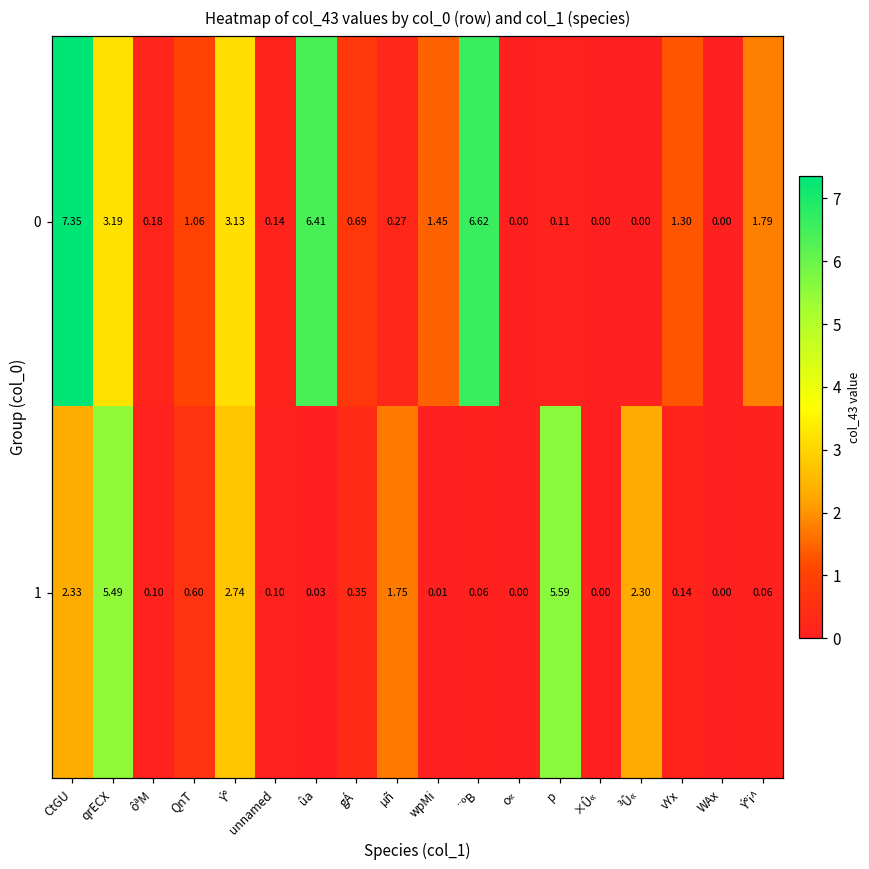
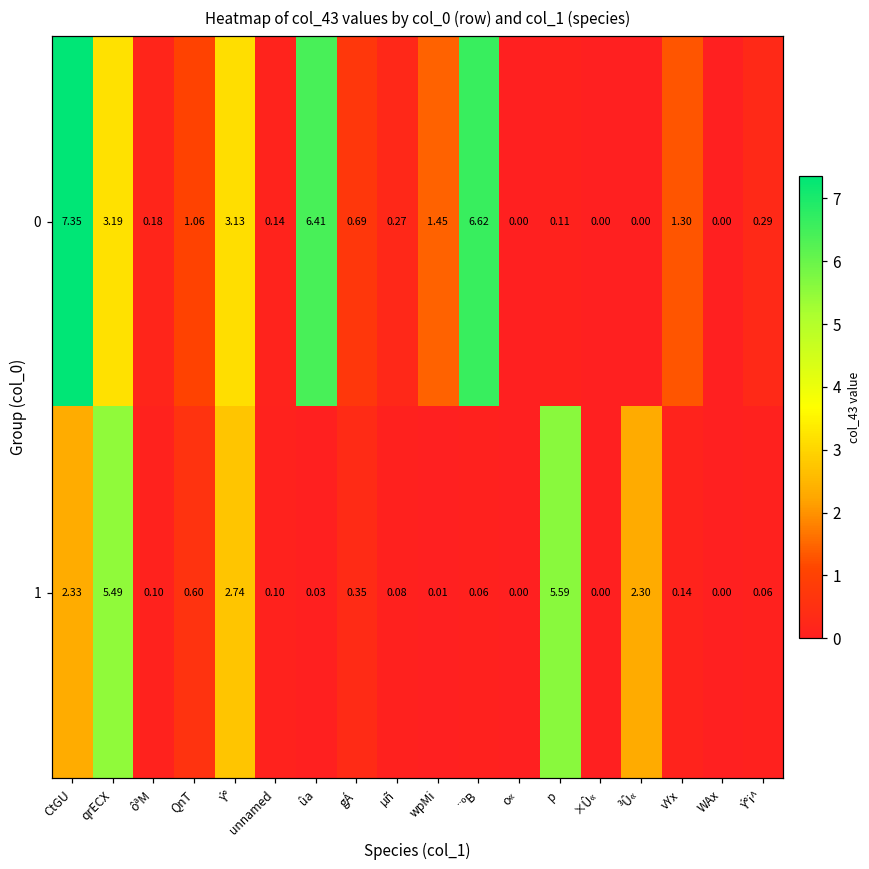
0, Ý°i^: 1.79 -> 0.29
1, µñ: 1.75 -> 0.08
